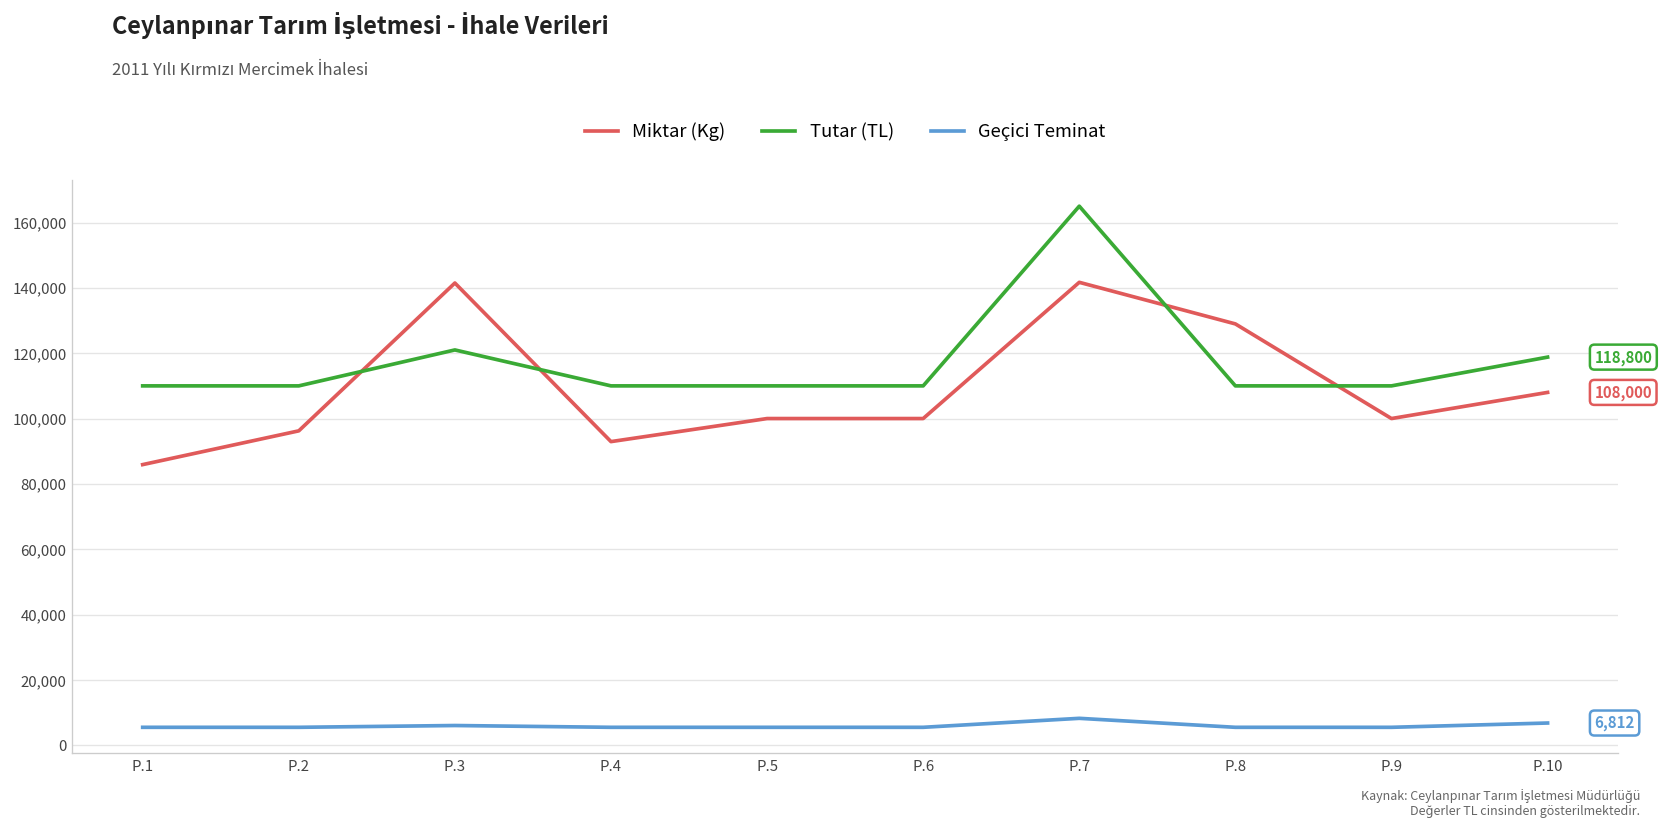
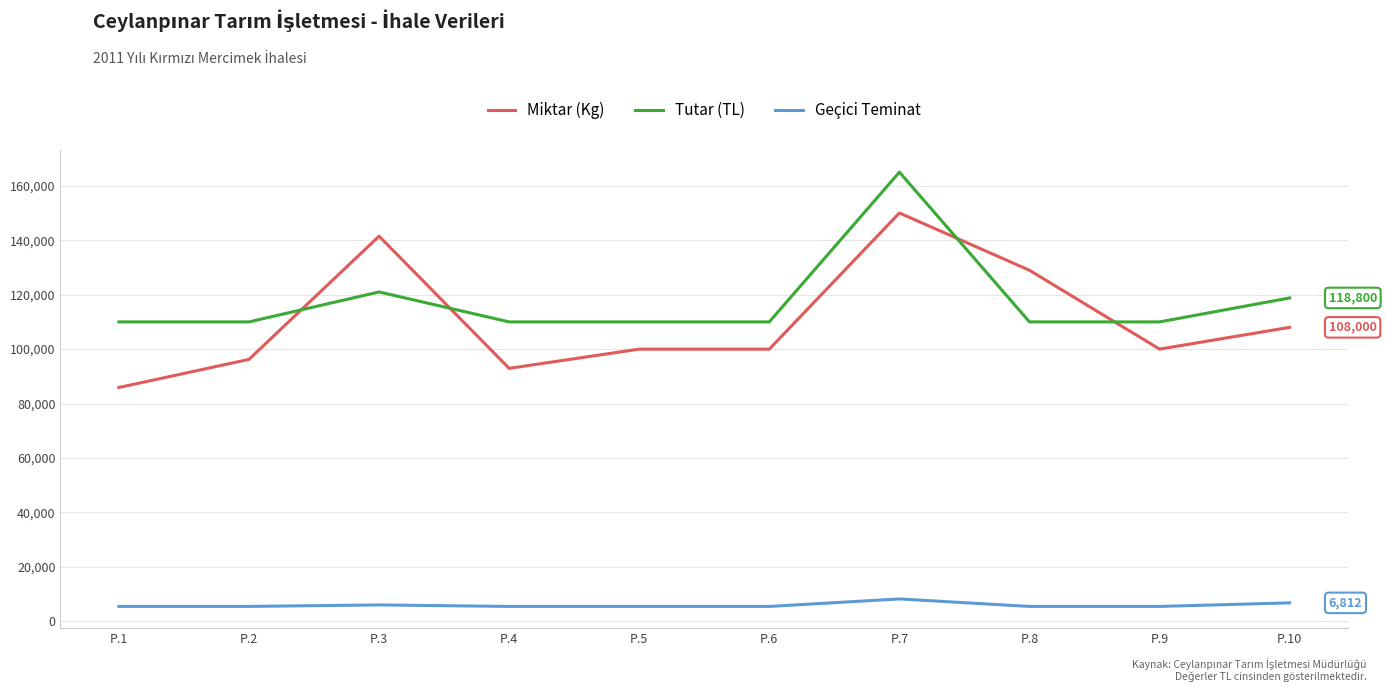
Miktar (Kg), P.7: 142,000 -> 150,000
